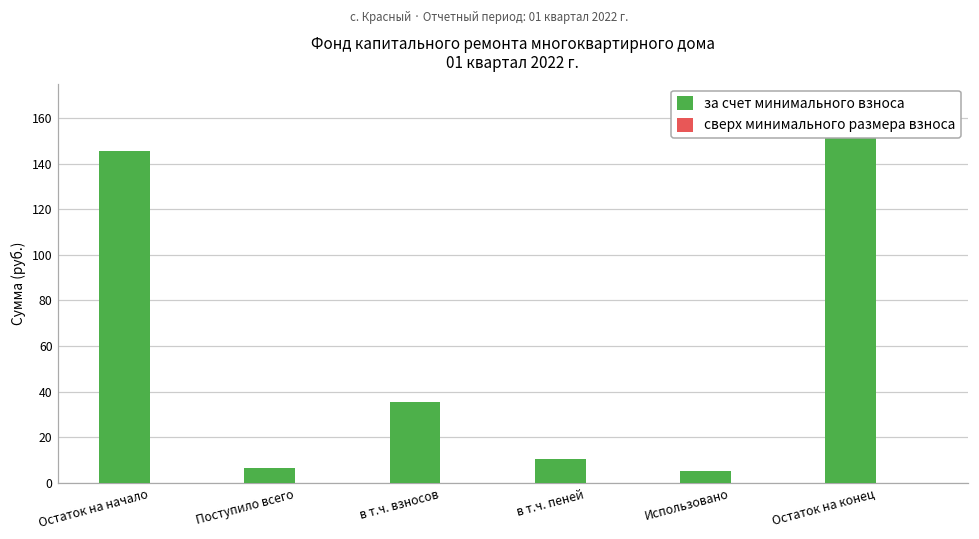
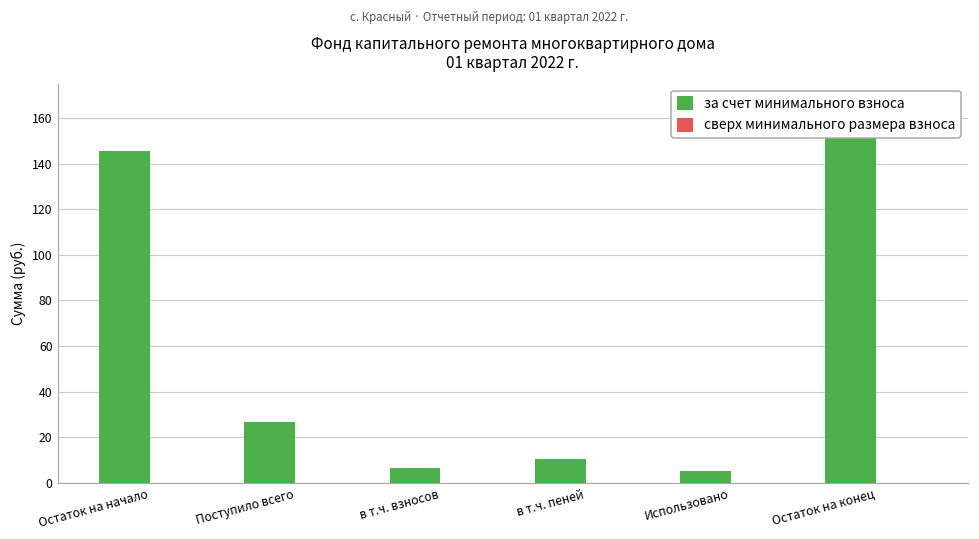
за счет минимального взноса, Поступило всего: 6 -> 27
за счет минимального взноса, в т.ч. взносов: 35 -> 6
